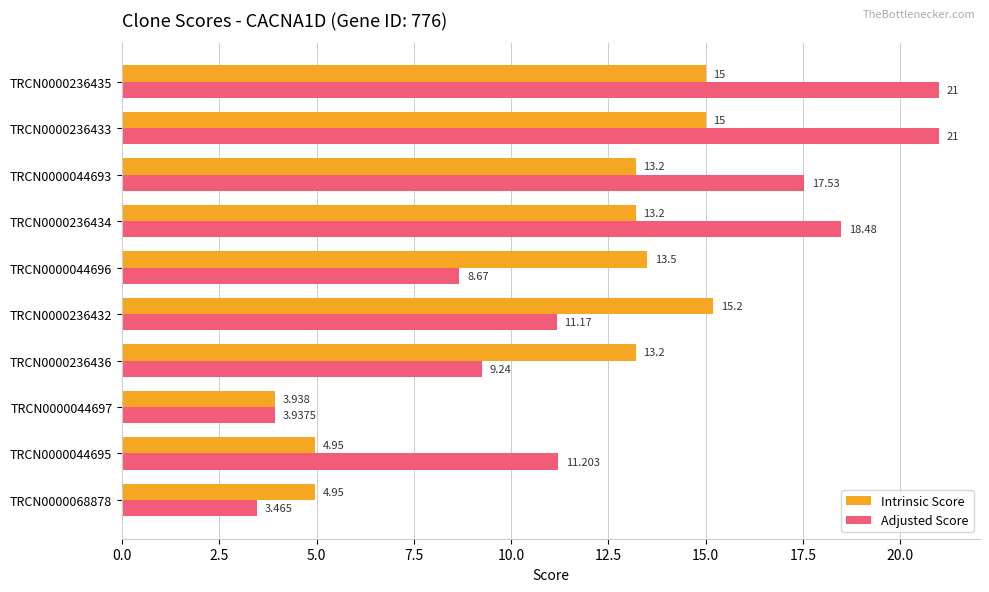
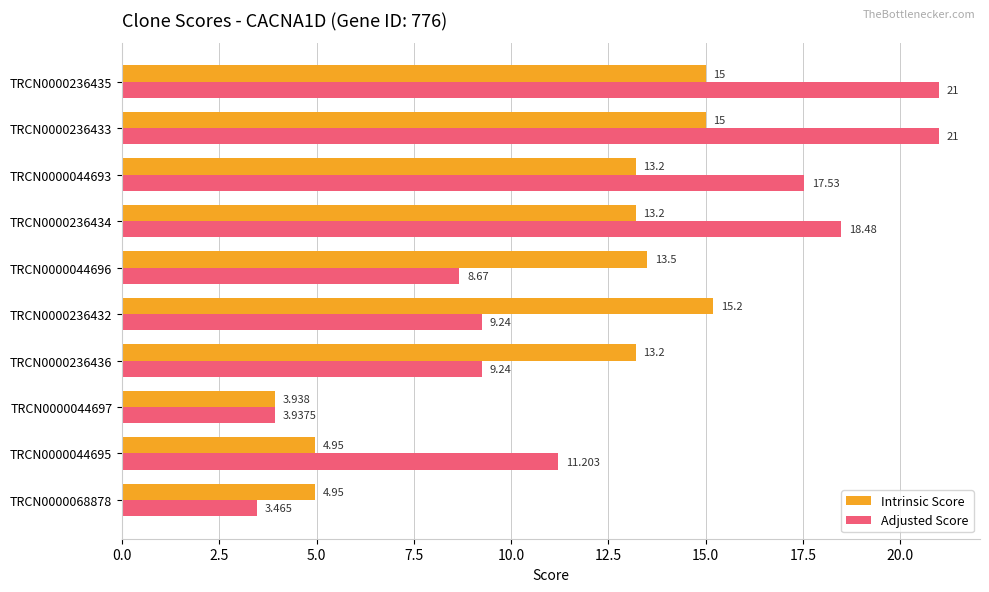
Adjusted Score, TRCN0000236432: 11.17 -> 9.24
